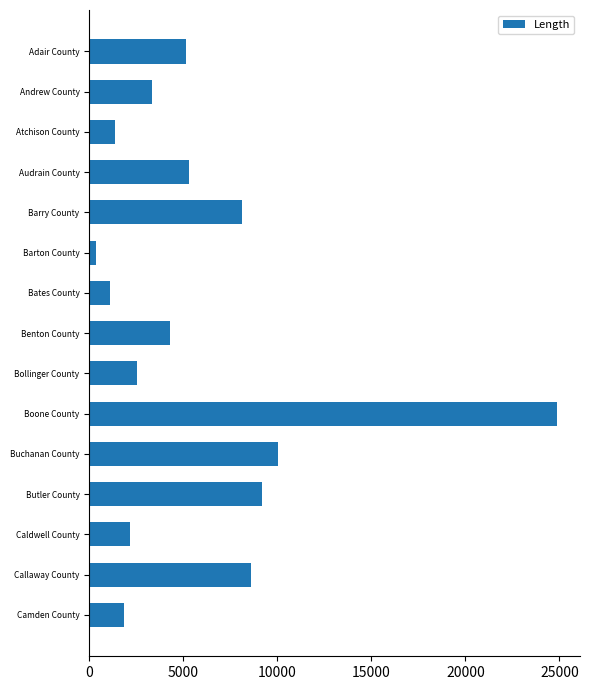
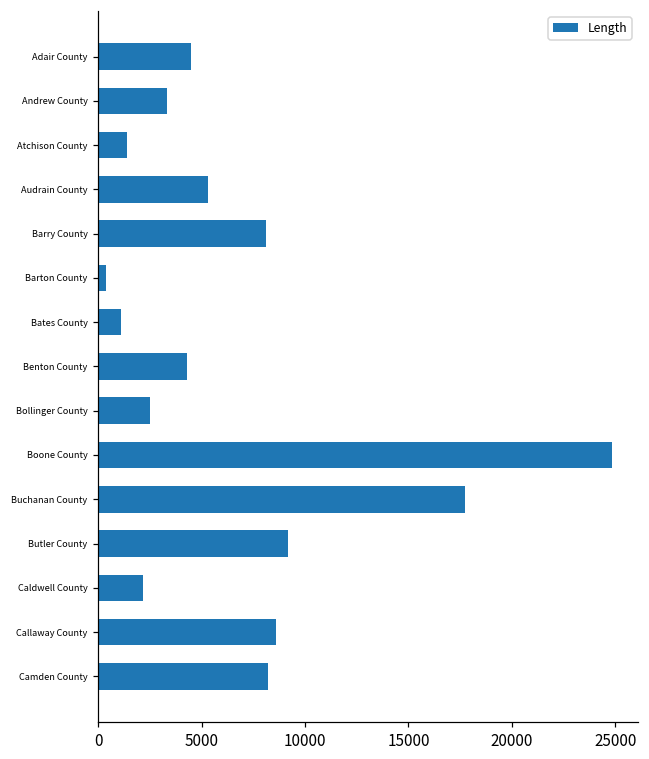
Adair County: 5100 -> 4500
Buchanan County: 10100 -> 17700
Camden County: 1900 -> 8200
